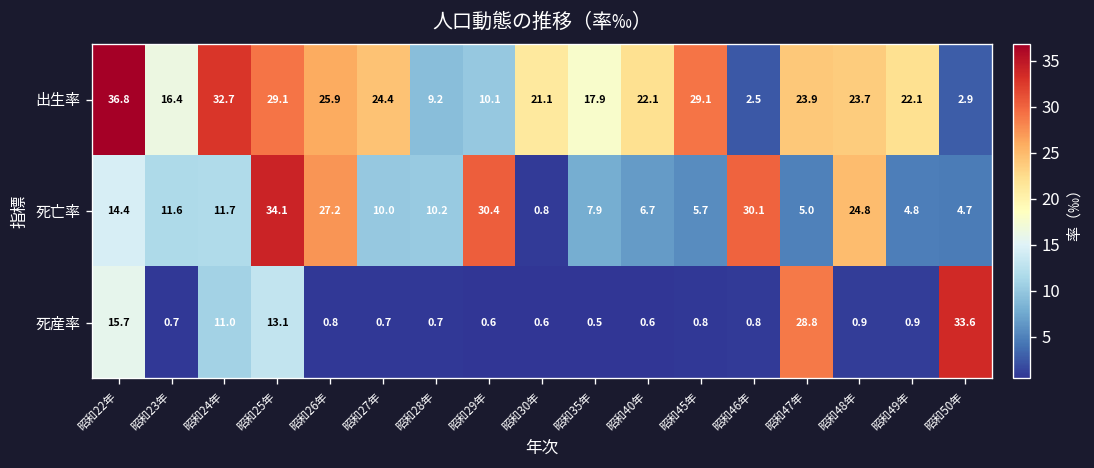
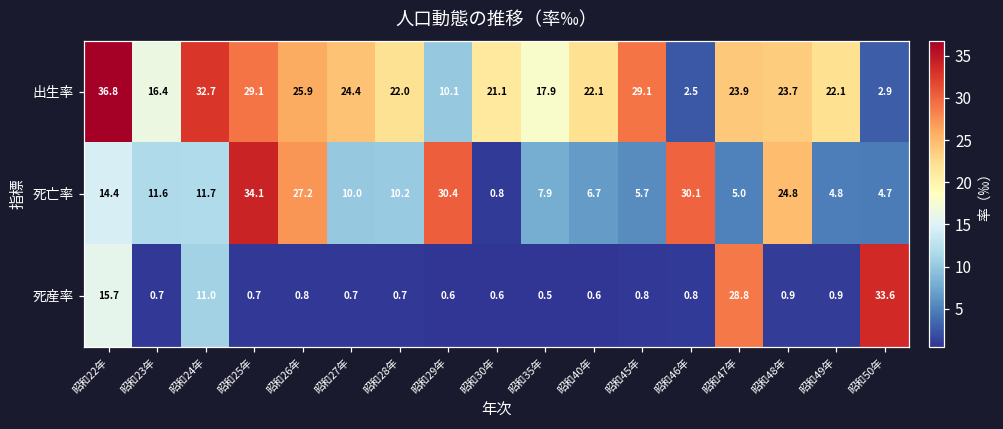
出生率, 昭和28年: 9.2 -> 22.0
死産率, 昭和25年: 13.1 -> 0.7
